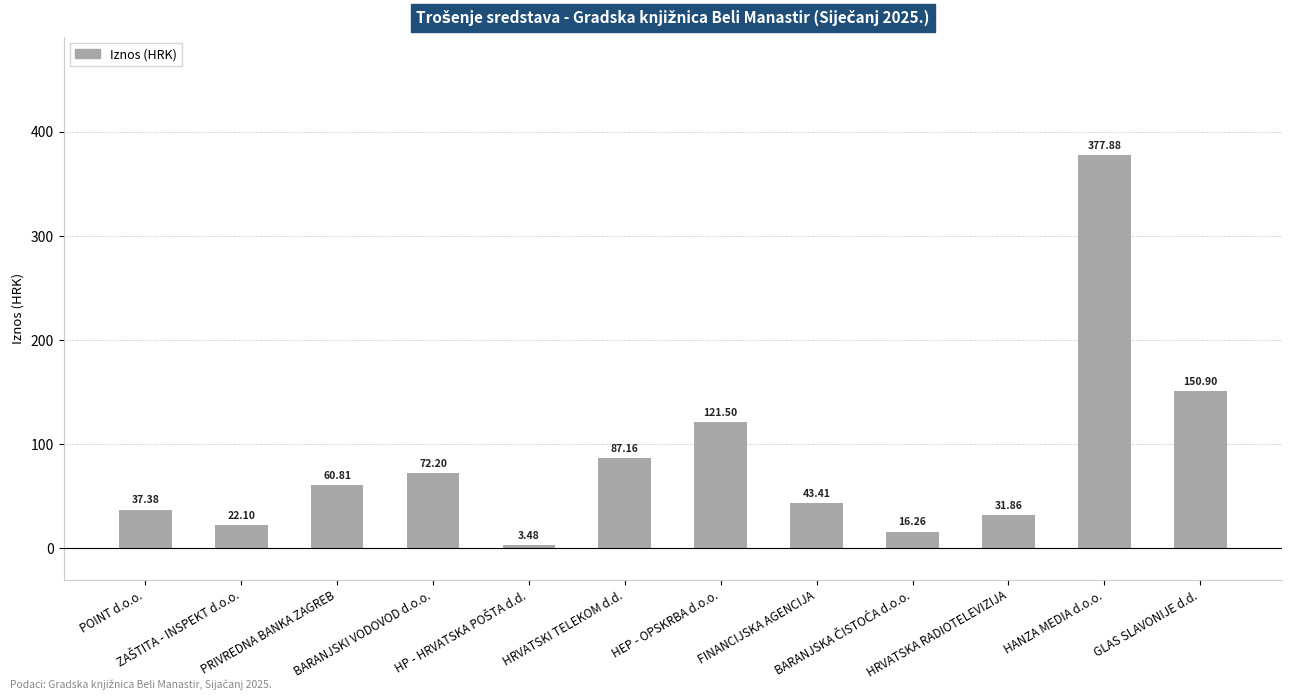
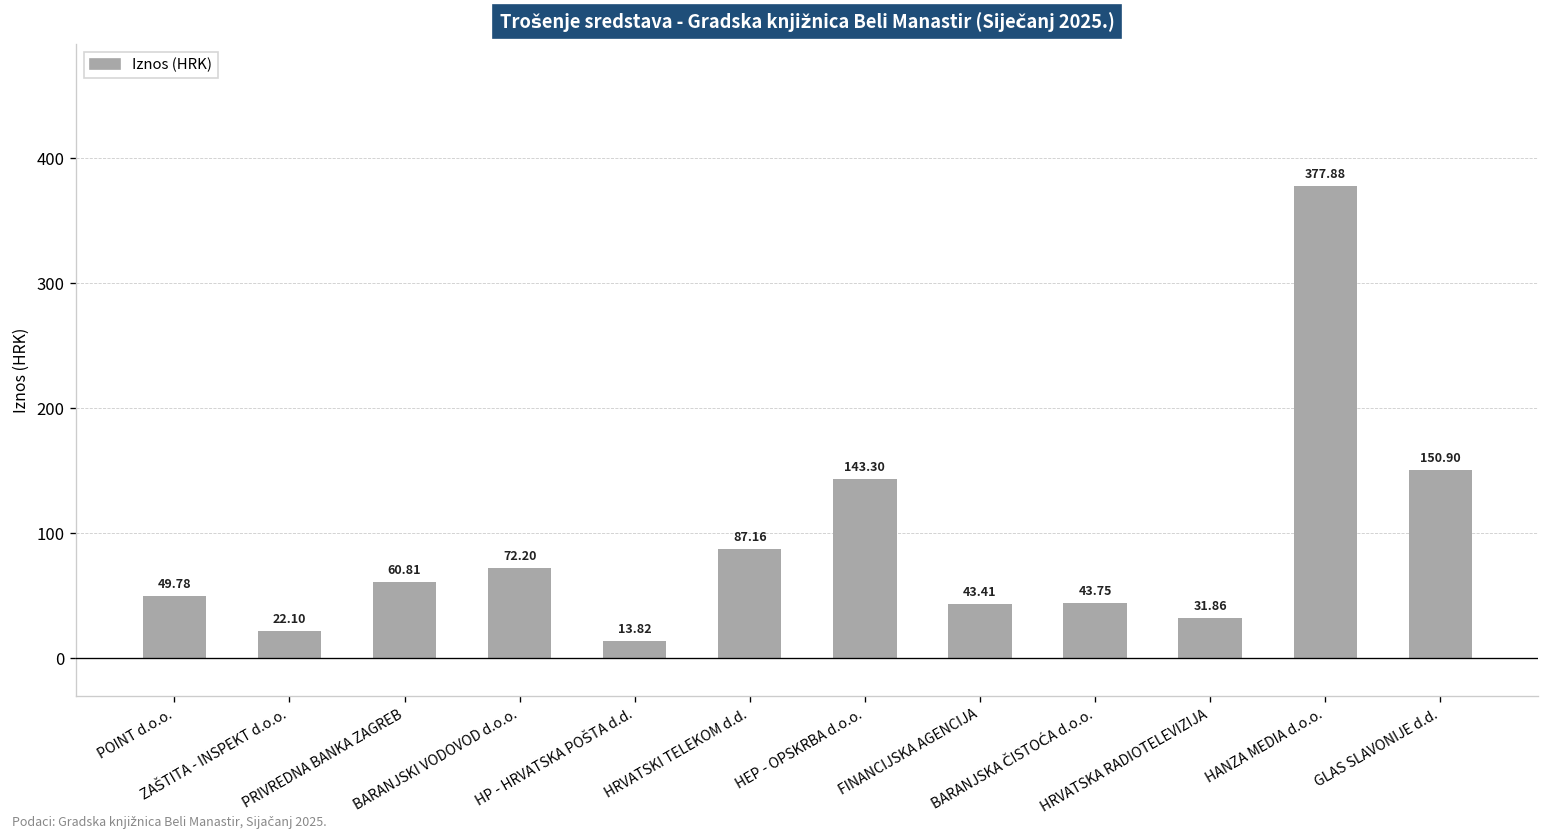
POINT d.o.o.: 37.38 -> 49.78
HP - HRVATSKA POŠTA d.d.: 3.48 -> 13.82
HEP - OPSKRBA d.o.o.: 121.50 -> 143.30
BARANJSKA ČISTOĆA d.o.o.: 16.26 -> 43.75
